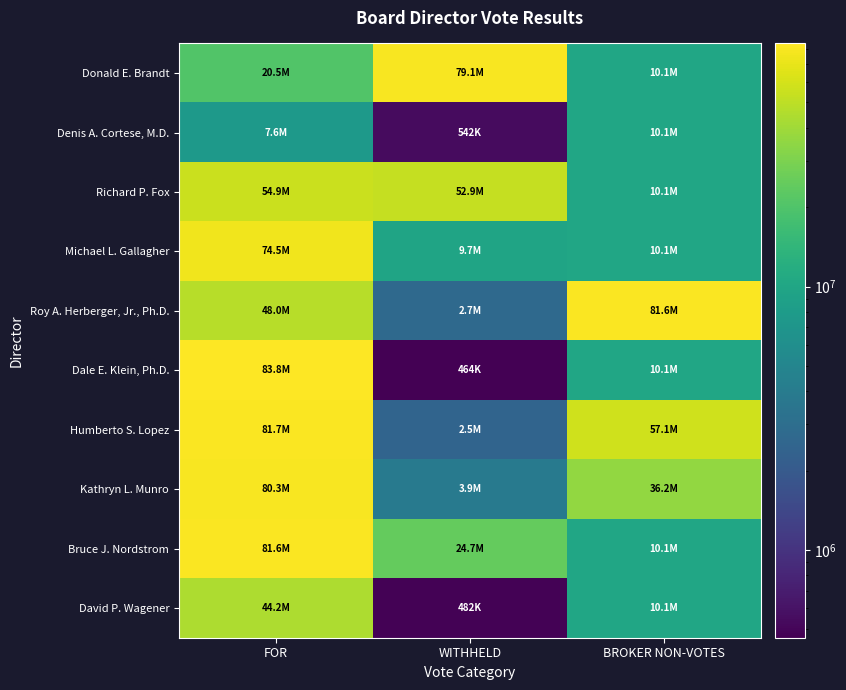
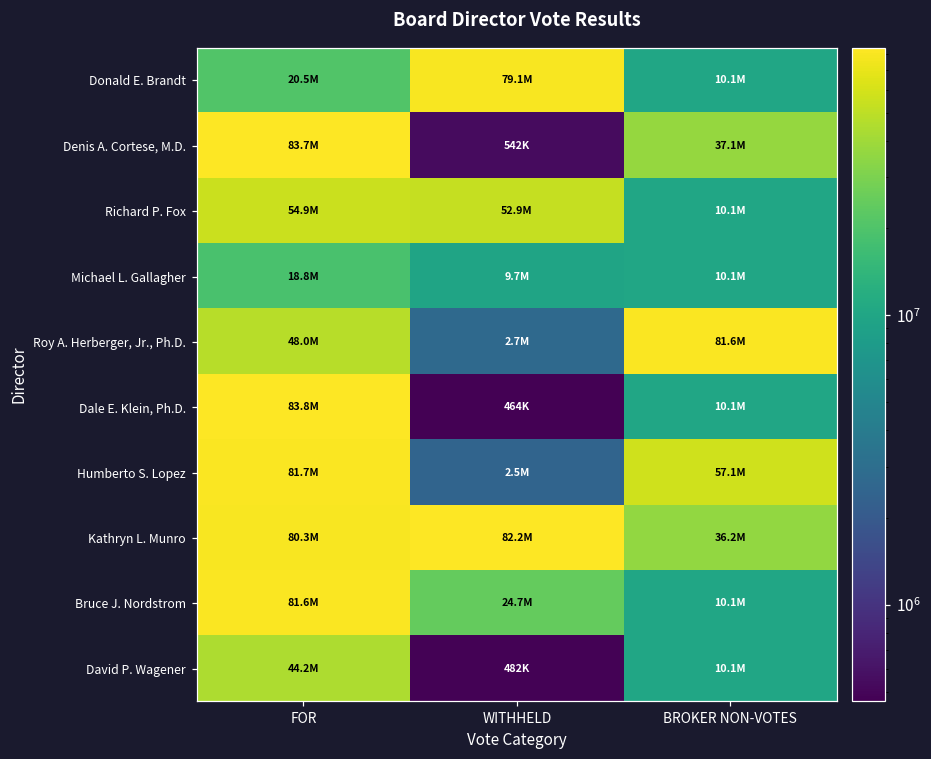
Denis A. Cortese, M.D., FOR: 7.6M -> 83.7M
Denis A. Cortese, M.D., BROKER NON-VOTES: 10.1M -> 37.1M
Michael L. Gallagher, FOR: 74.5M -> 18.8M
Kathryn L. Munro, WITHHELD: 3.9M -> 82.2M
